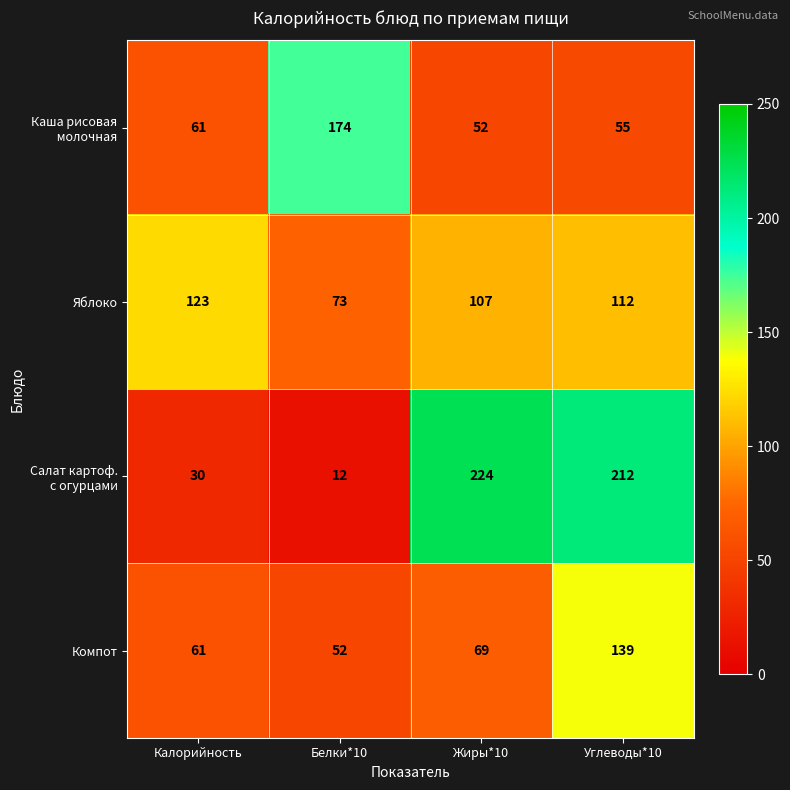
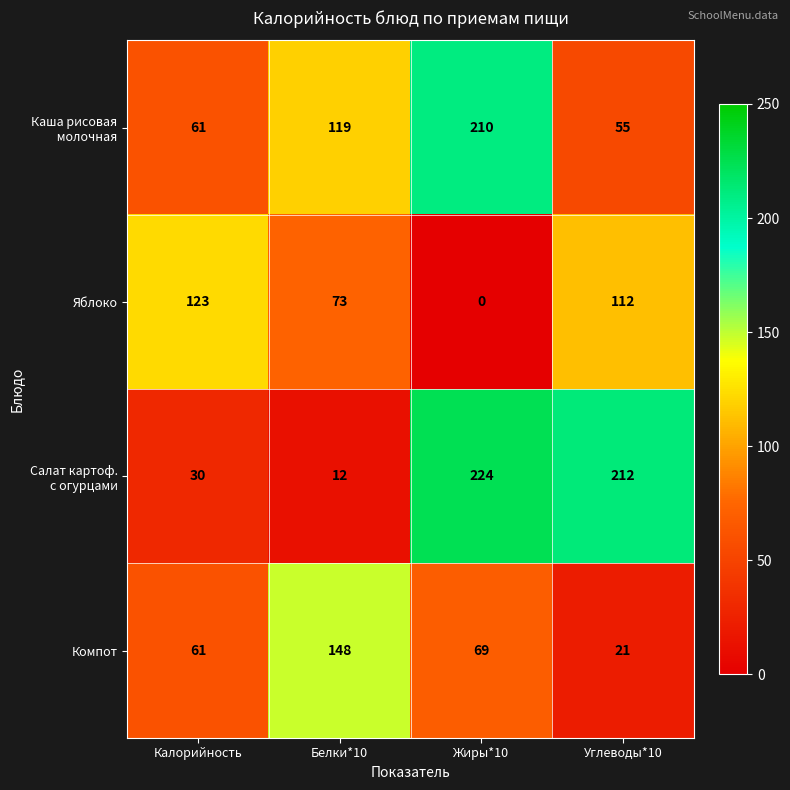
Каша рисовая молочная, Белки*10: 174 -> 119
Каша рисовая молочная, Жиры*10: 52 -> 210
Яблоко, Жиры*10: 107 -> 0
Компот, Белки*10: 52 -> 148
Компот, Углеводы*10: 139 -> 21
